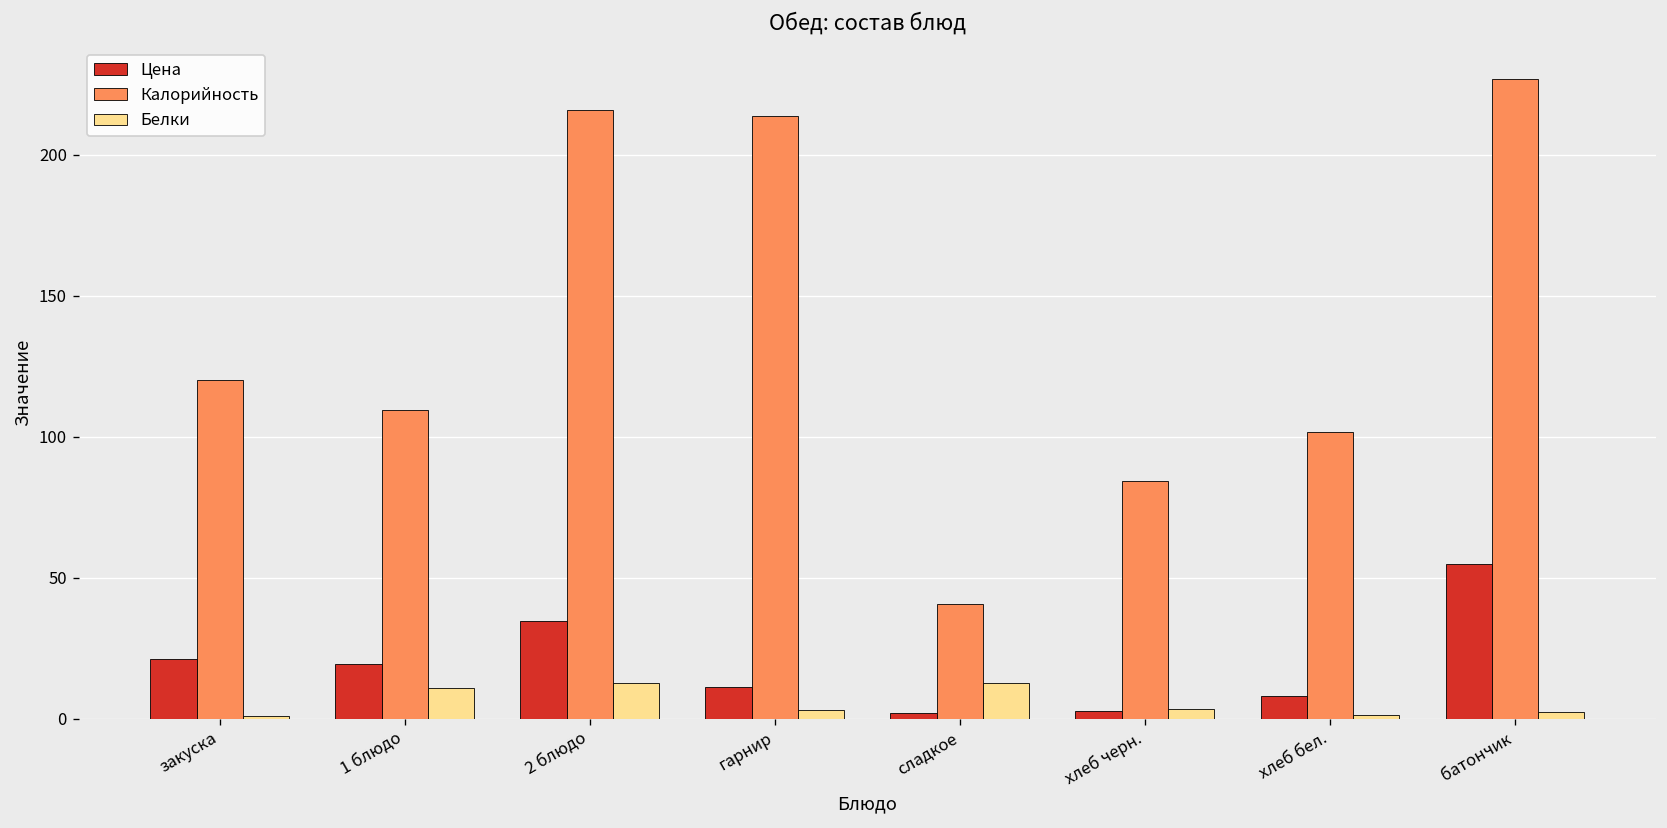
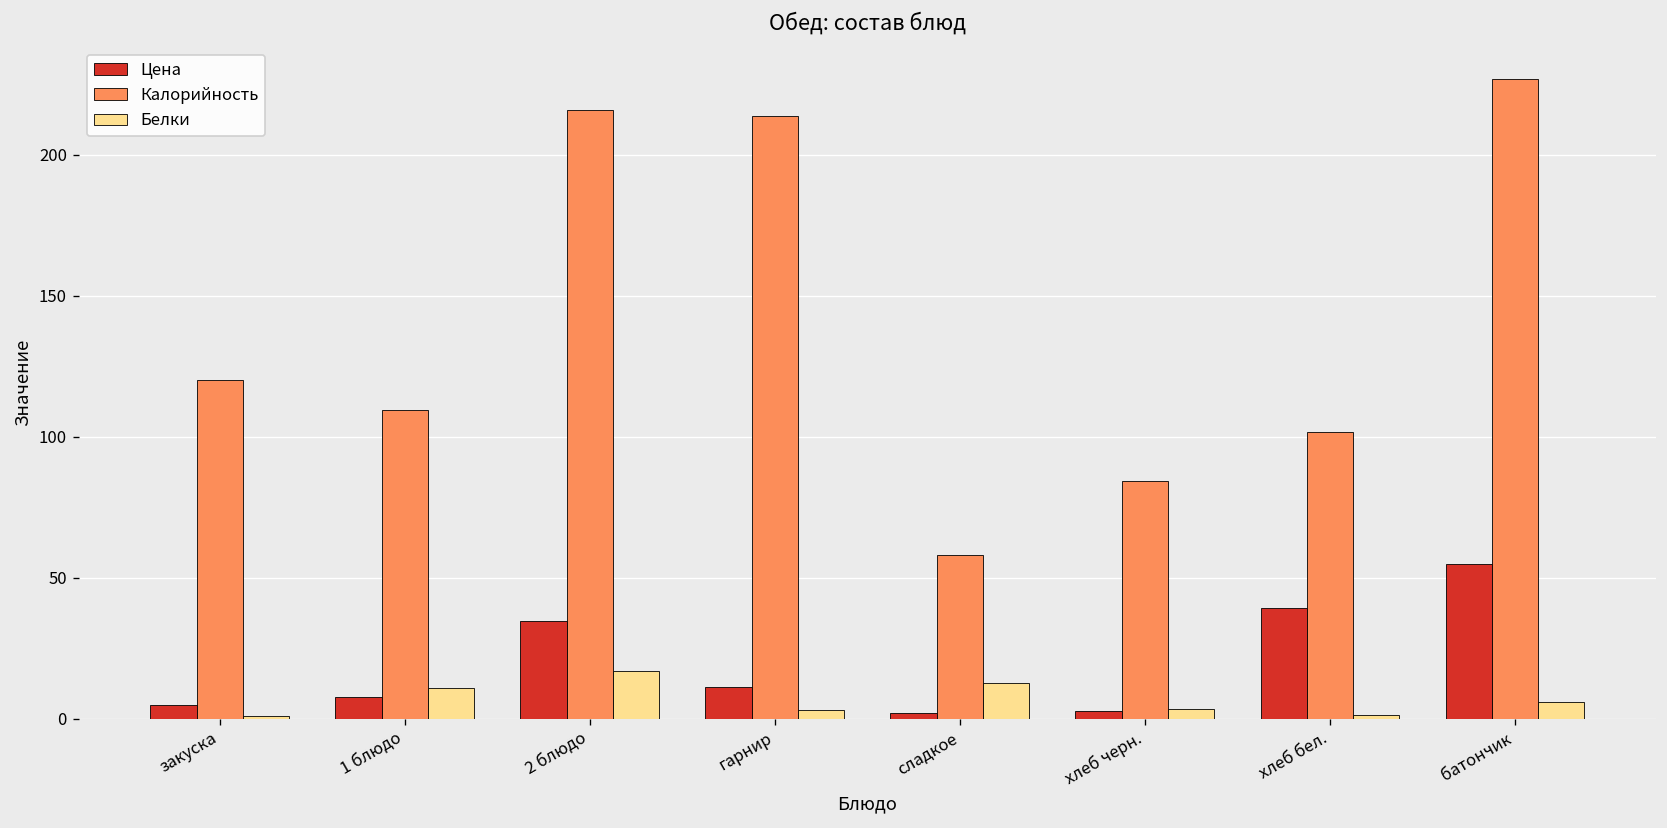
Цена, закуска: 21 -> 5
Цена, 1 блюдо: 19 -> 8
Белки, 2 блюдо: 13 -> 17
Калорийность, сладкое: 41 -> 58
Цена, хлеб бел.: 8 -> 39
Белки, батончик: 2 -> 6
